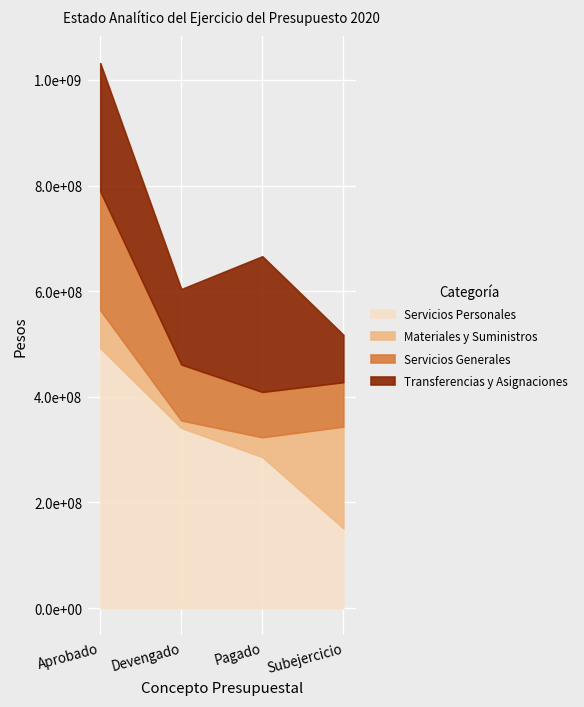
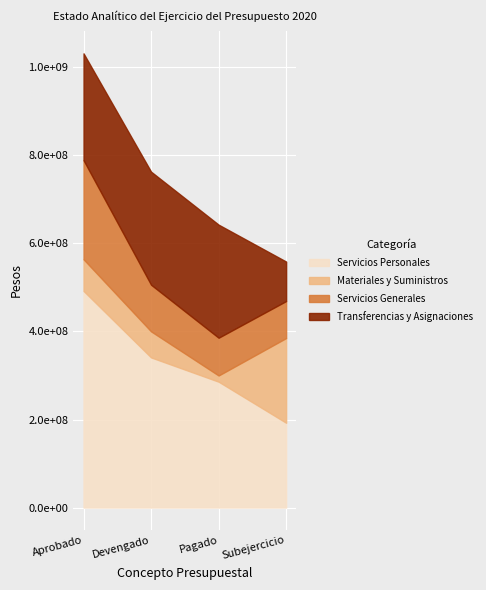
Materiales y Suministros, Devengado: 10000000 -> 60000000
Transferencias y Asignaciones, Devengado: 140000000 -> 260000000
Materiales y Suministros, Pagado: 40000000 -> 10000000
Servicios Personales, Subejercicio: 150000000 -> 190000000
